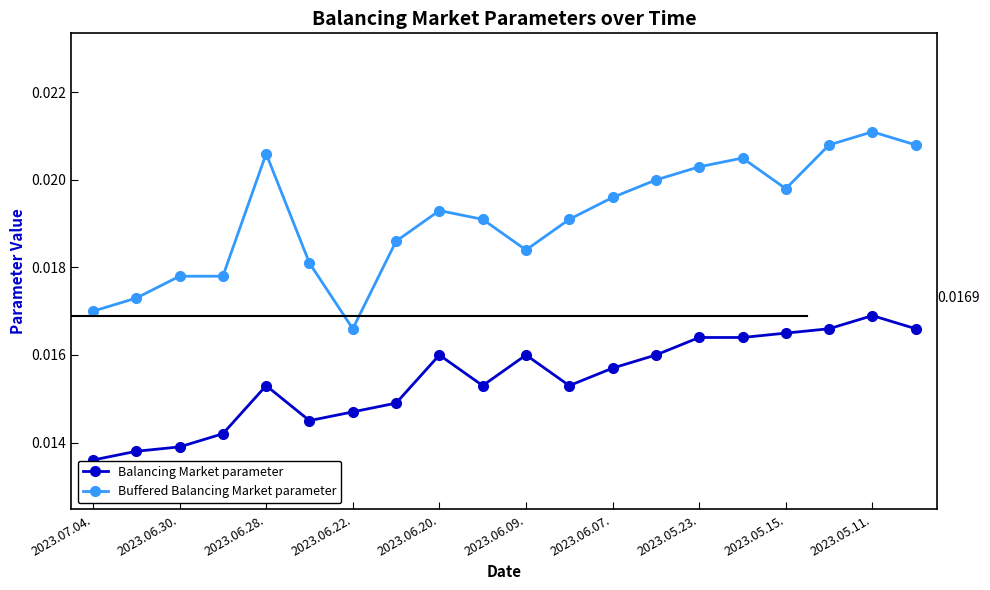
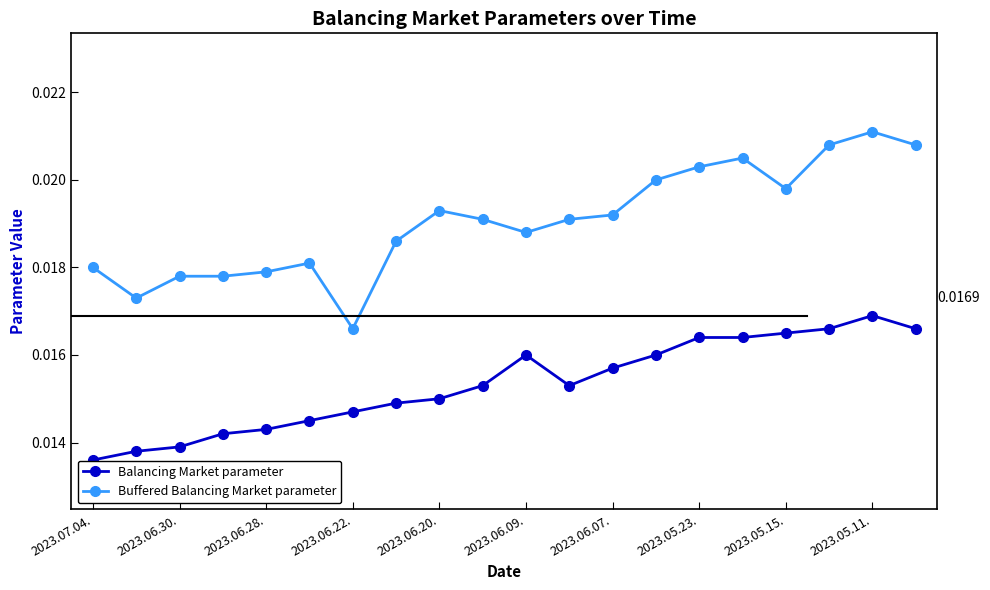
Buffered Balancing Market parameter, 2023.07.04.: 0.017 -> 0.018
Balancing Market parameter, 2023.06.28.: 0.0153 -> 0.0143
Buffered Balancing Market parameter, 2023.06.28.: 0.0206 -> 0.0179
Balancing Market parameter, 2023.06.20.: 0.016 -> 0.015
Buffered Balancing Market parameter, 2023.06.09.: 0.0184 -> 0.0188
Buffered Balancing Market parameter, 2023.06.07.: 0.0196 -> 0.0192
